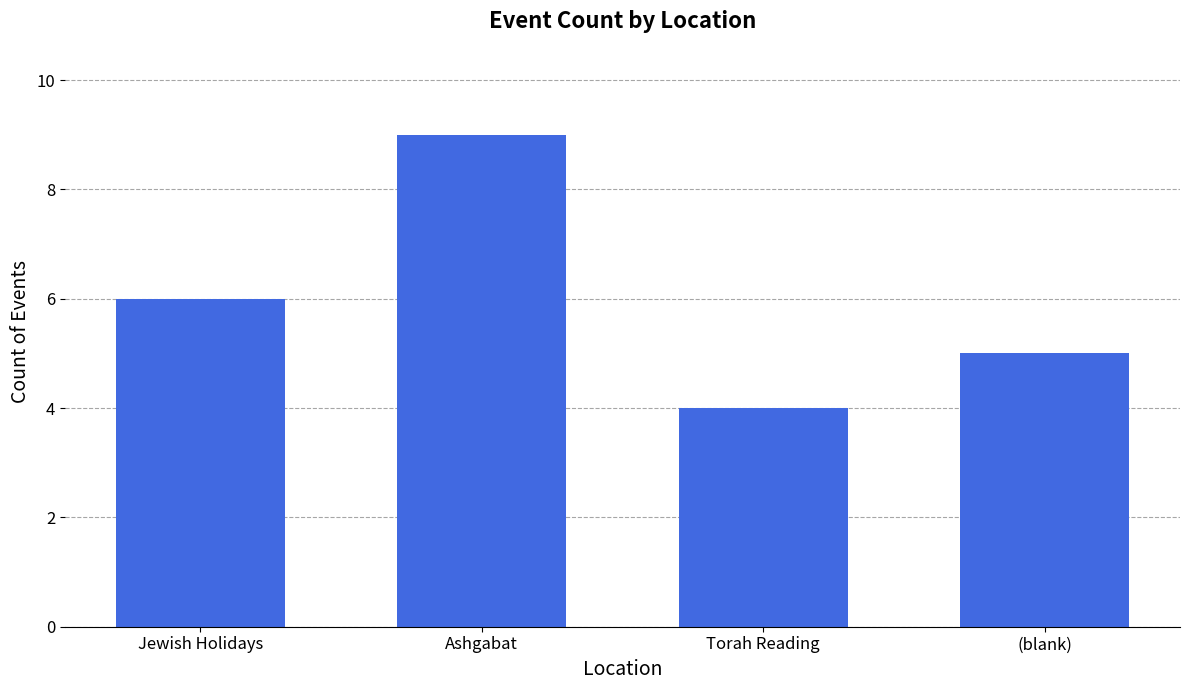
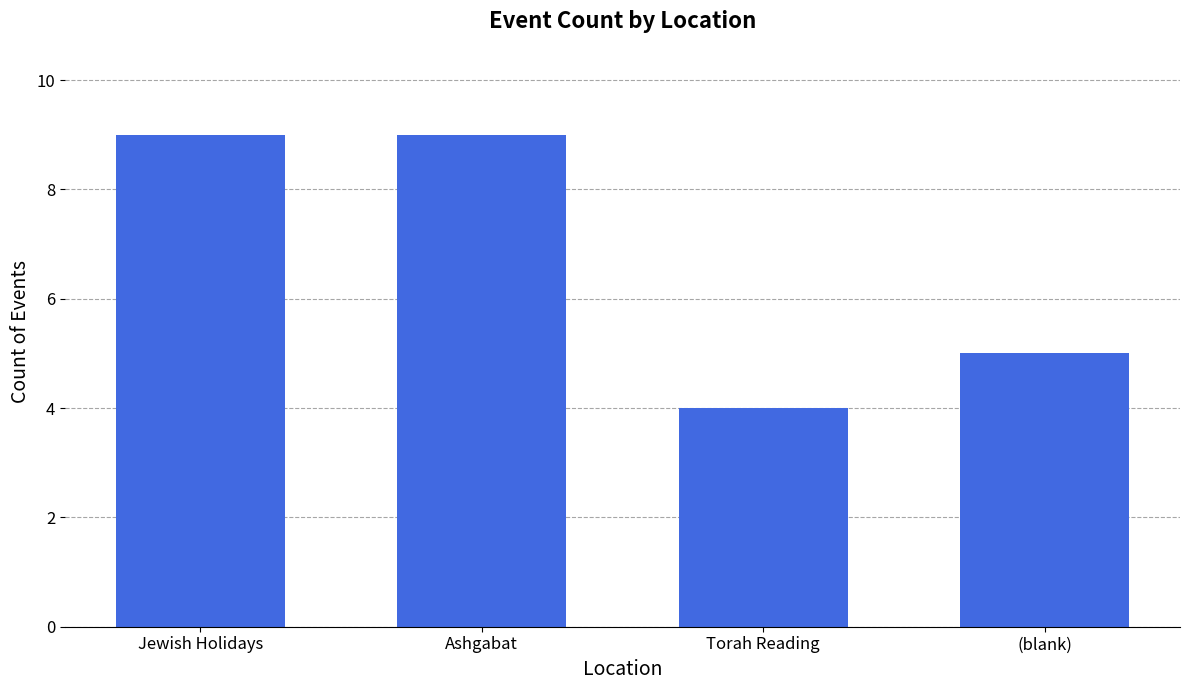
Jewish Holidays: 6 -> 9
